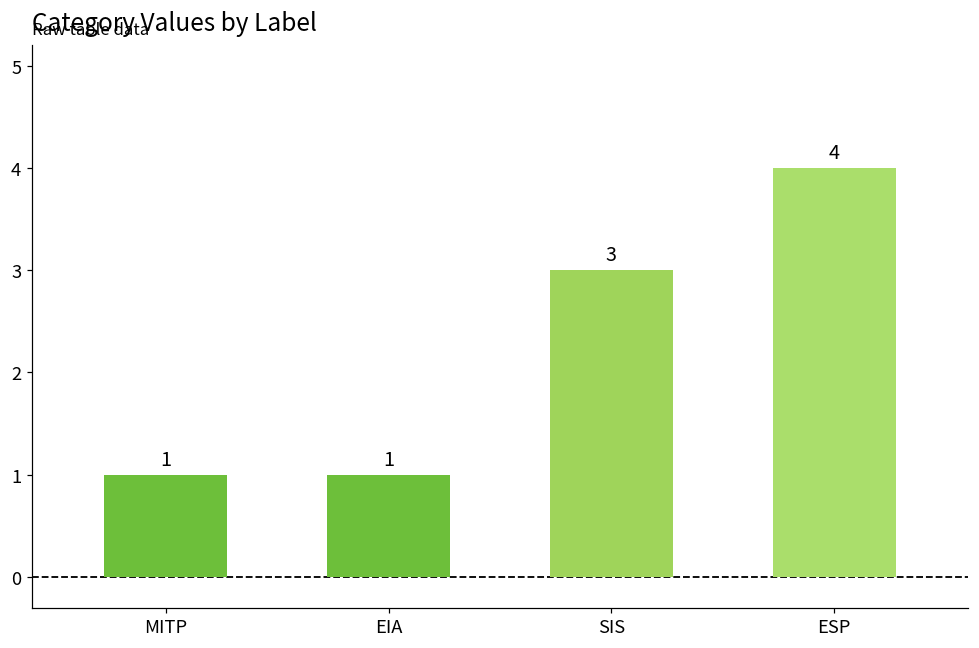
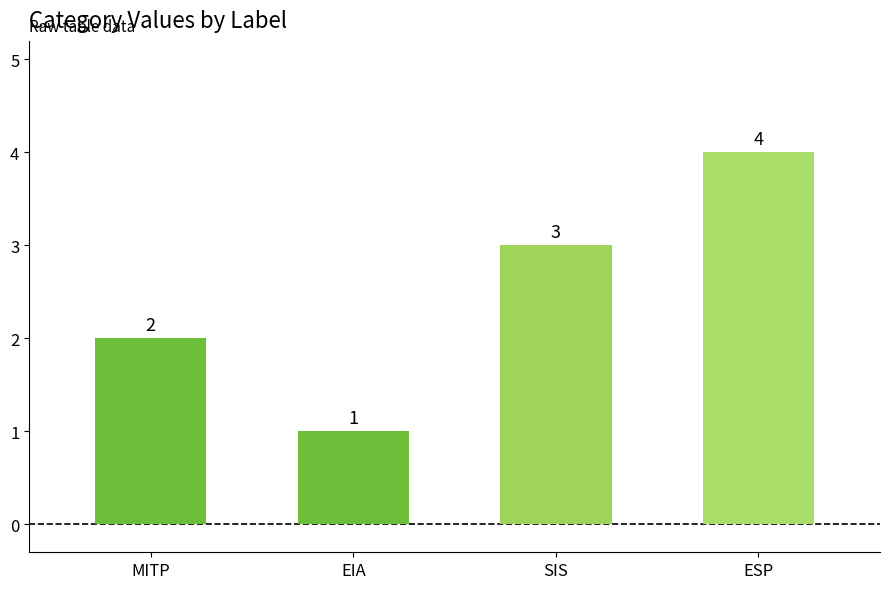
MITP: 1 -> 2
